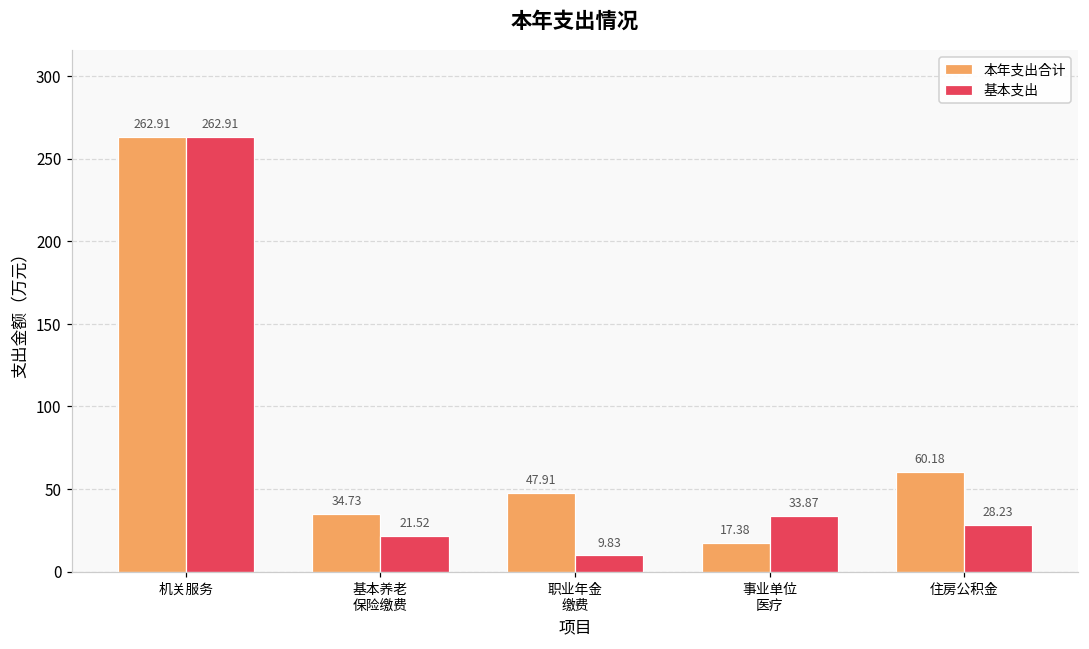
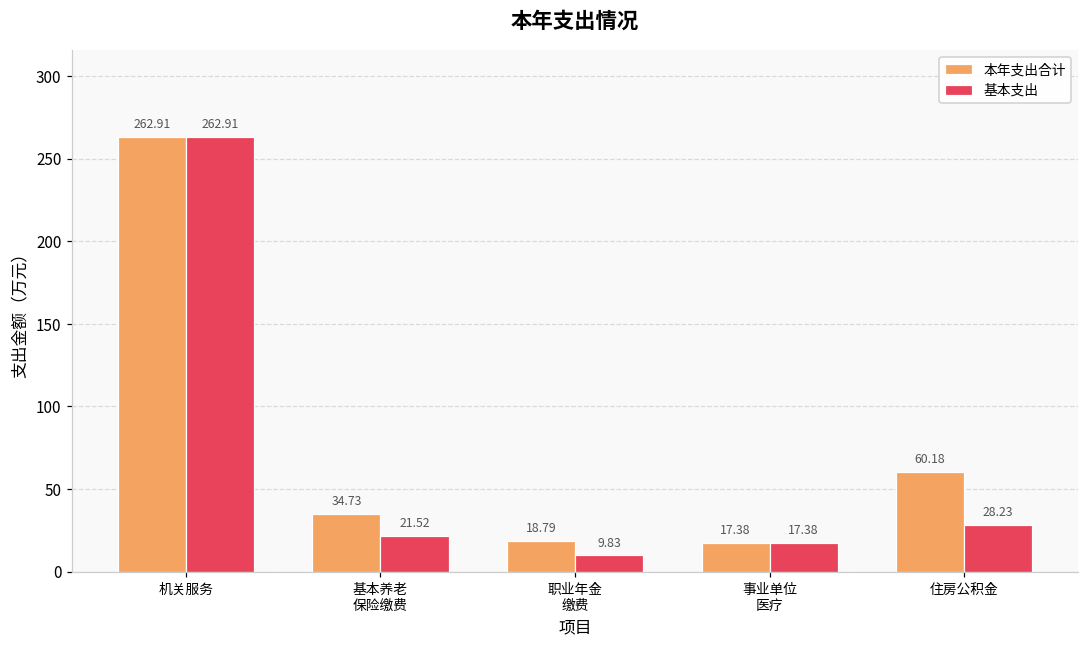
本年支出合计, 职业年金 缴费: 47.91 -> 18.79
基本支出, 事业单位 医疗: 33.87 -> 17.38
